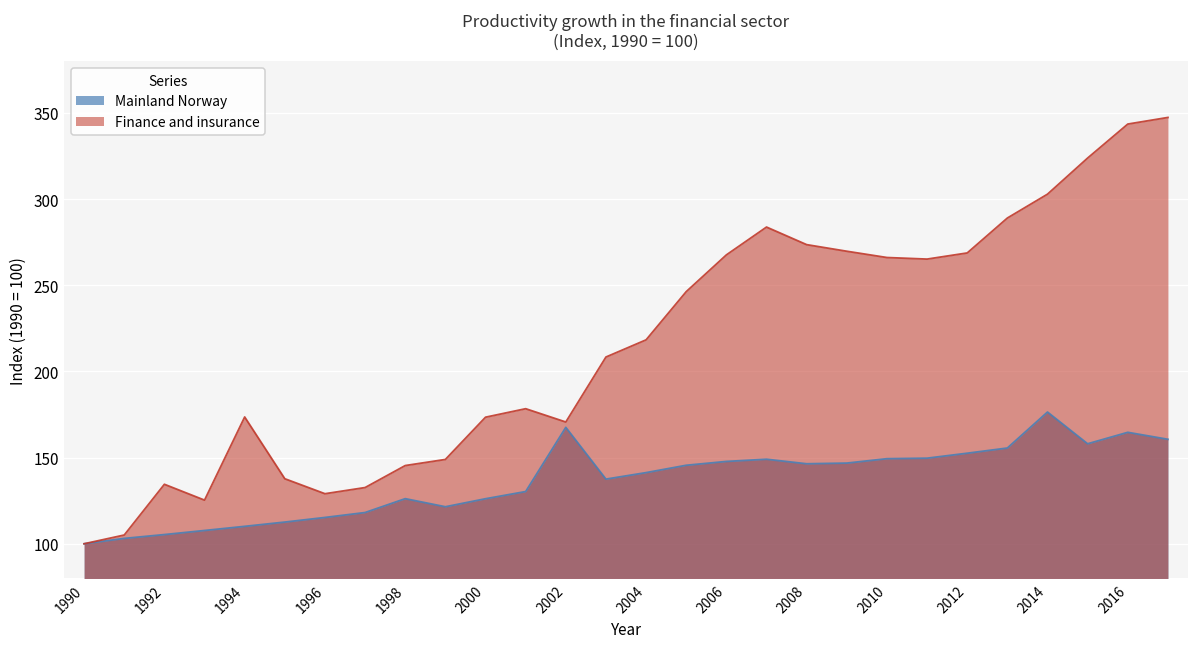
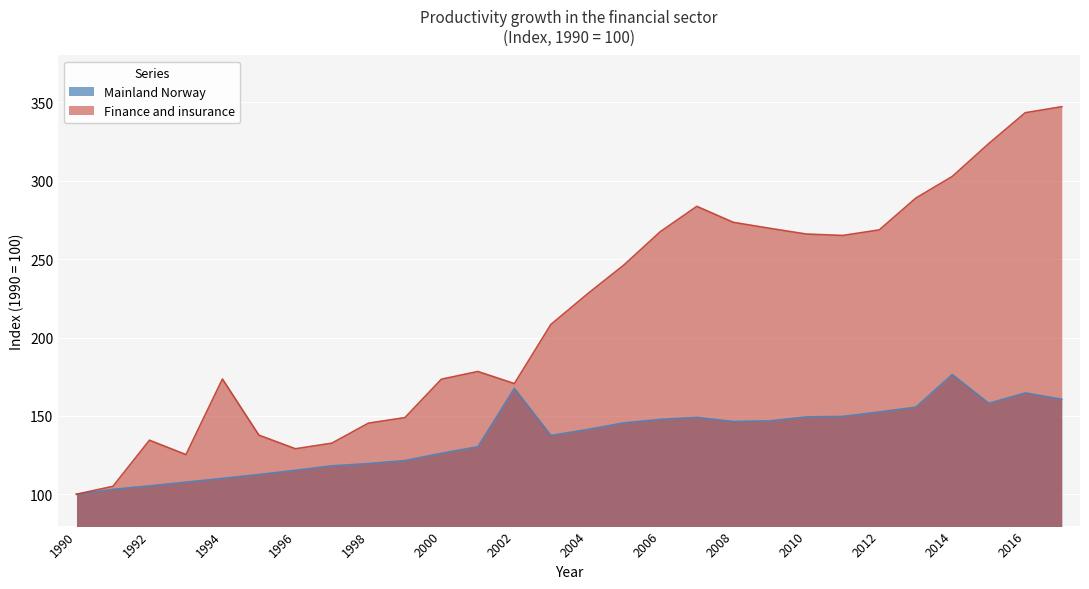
Mainland Norway, 1998: 126 -> 120
Finance and insurance, 2004: 218 -> 228
